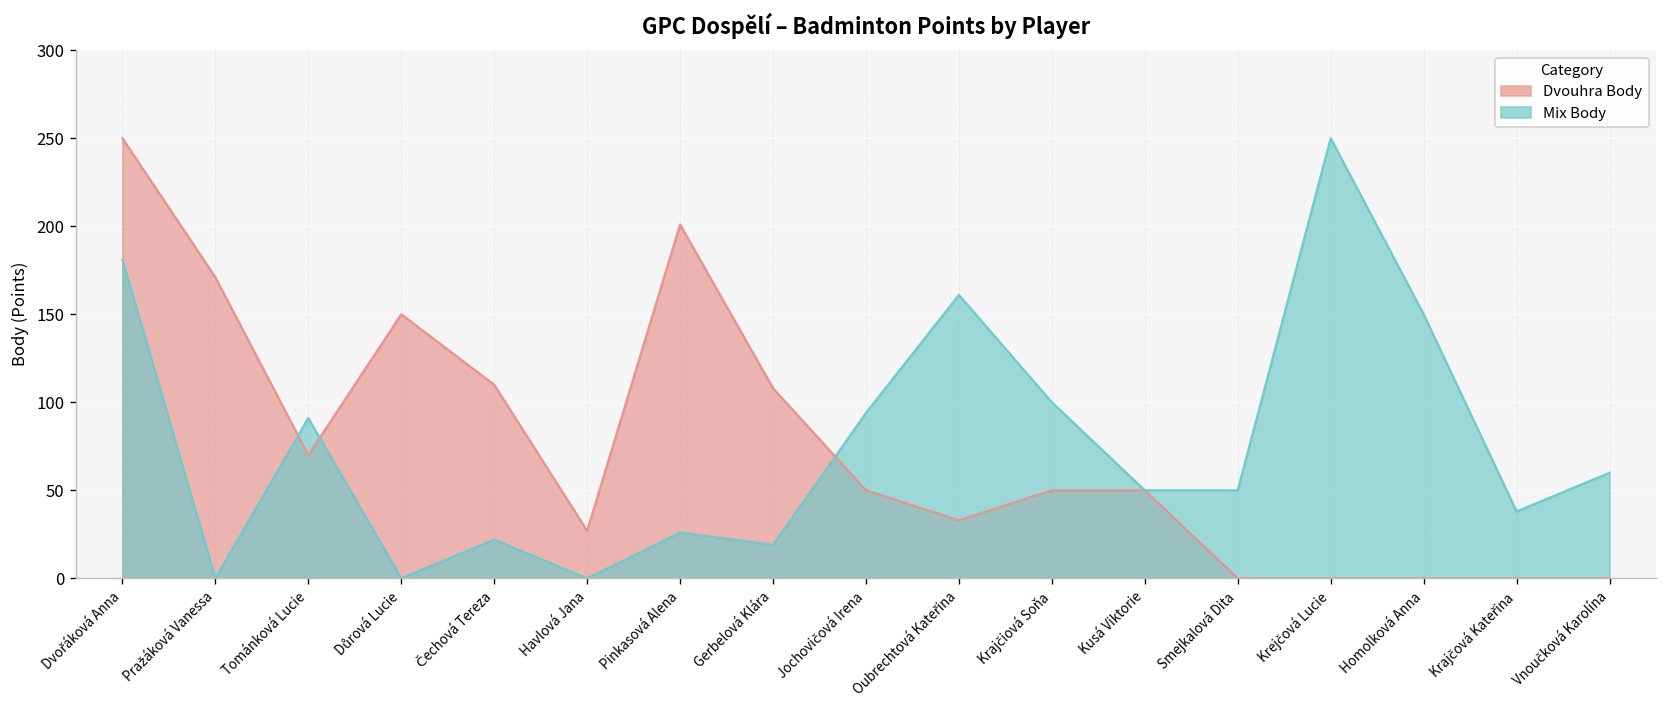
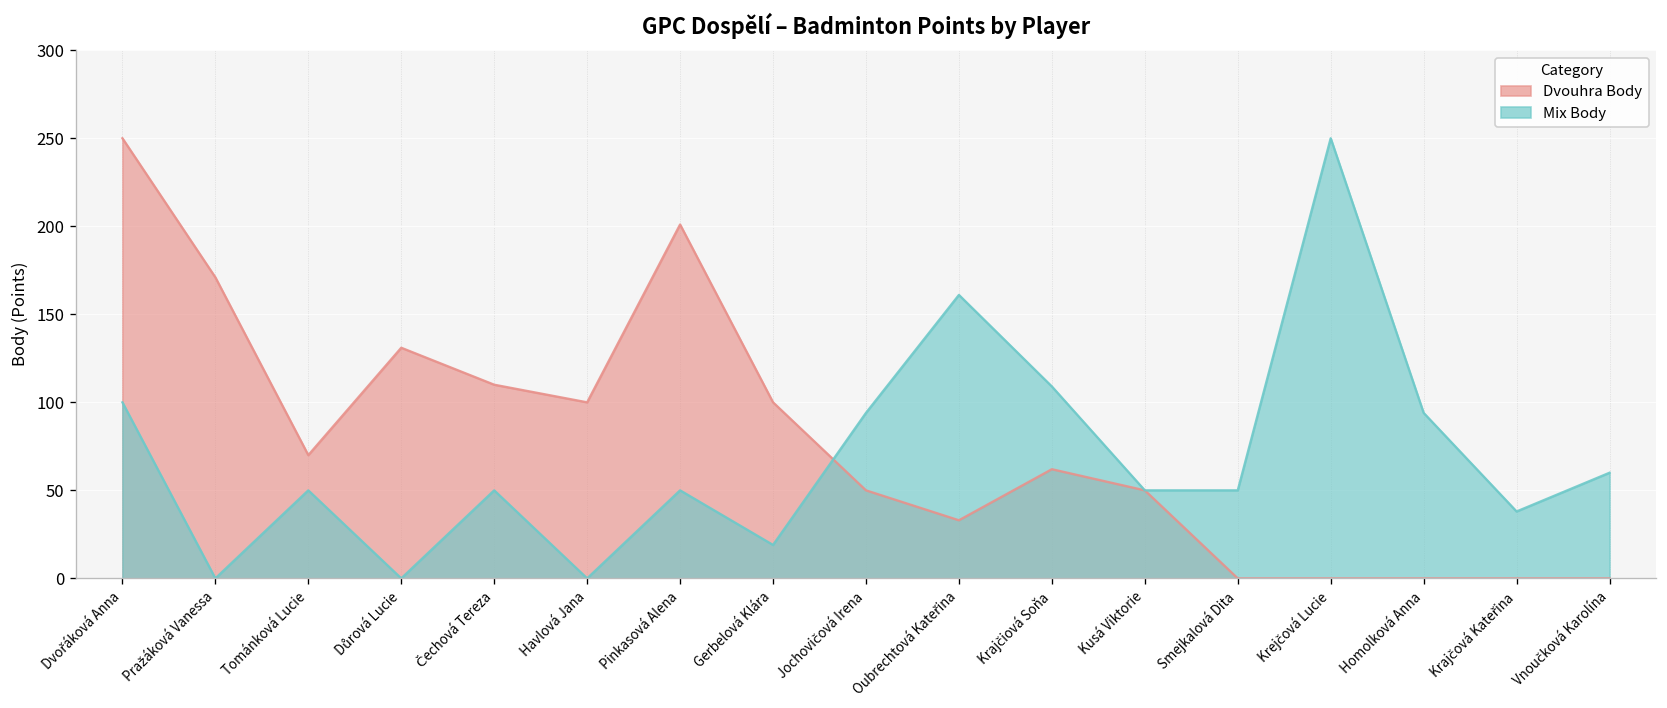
Mix Body, Dvořáková Anna: 181 -> 100
Mix Body, Tománková Lucie: 91 -> 50
Dvouhra Body, Důrová Lucie: 150 -> 131
Mix Body, Čechová Tereza: 22 -> 50
Dvouhra Body, Havlová Jana: 27 -> 100
Mix Body, Pinkasová Alena: 26 -> 50
Dvouhra Body, Gerbelová Klára: 108 -> 100
Dvouhra Body, Krajčiová Soňa: 50 -> 62
Mix Body, Krajčiová Soňa: 100 -> 109
Mix Body, Homolková Anna: 150 -> 94
